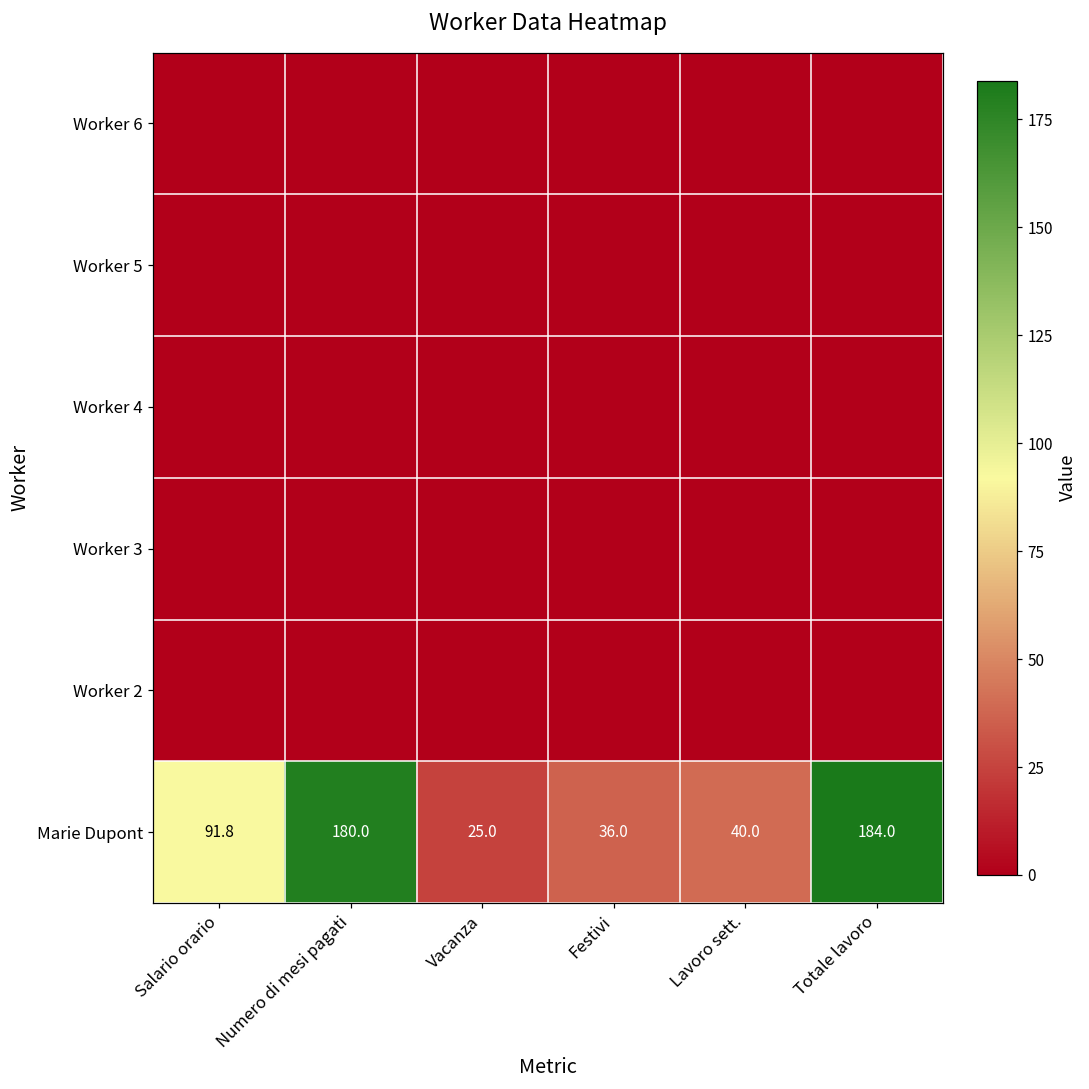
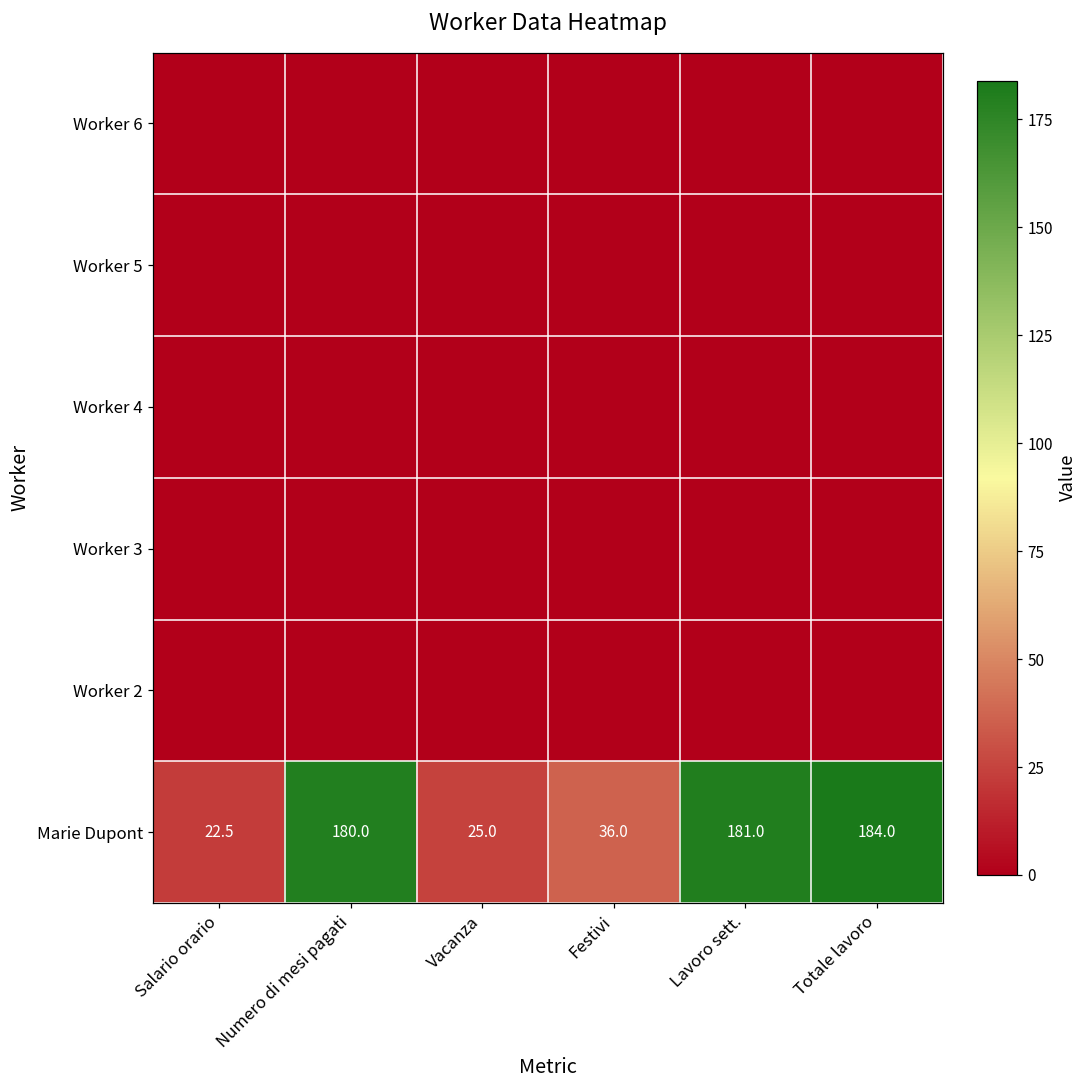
Marie Dupont, Salario orario: 91.8 -> 22.5
Marie Dupont, Lavoro sett.: 40.0 -> 181.0
